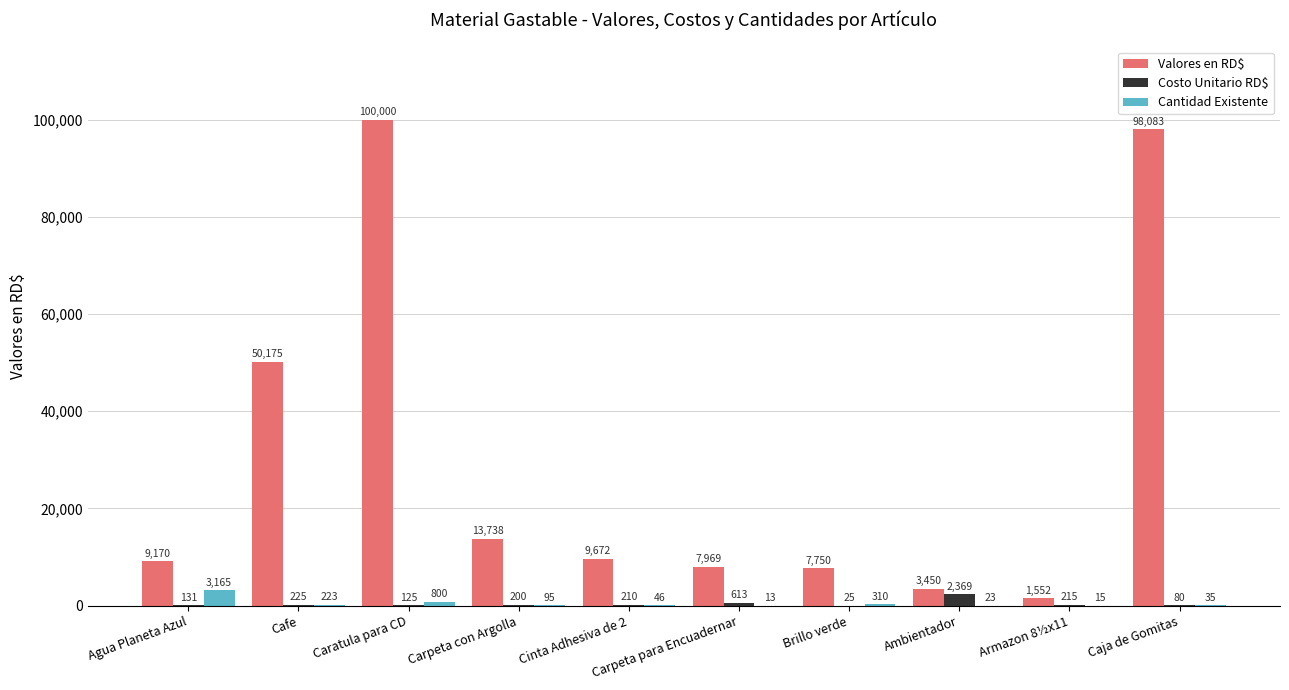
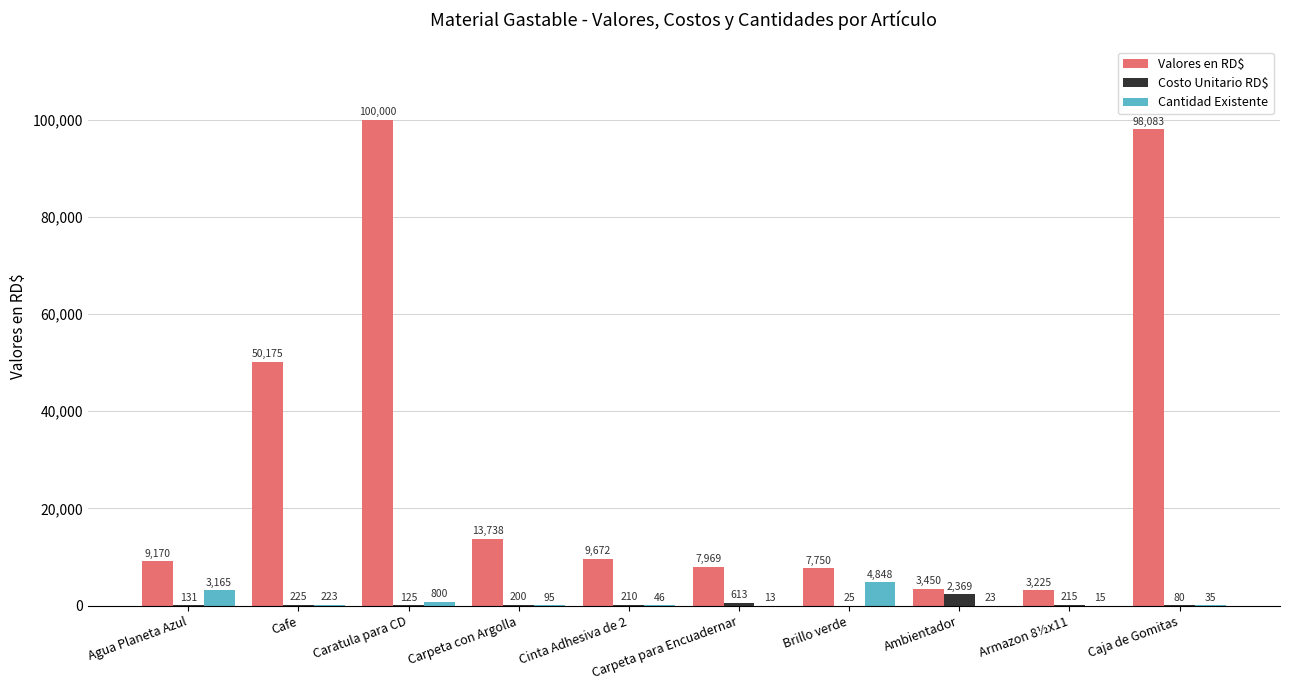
Cantidad Existente, Brillo verde: 310 -> 4,848
Valores en RD$, Armazon 8½x11: 1,552 -> 3,225
